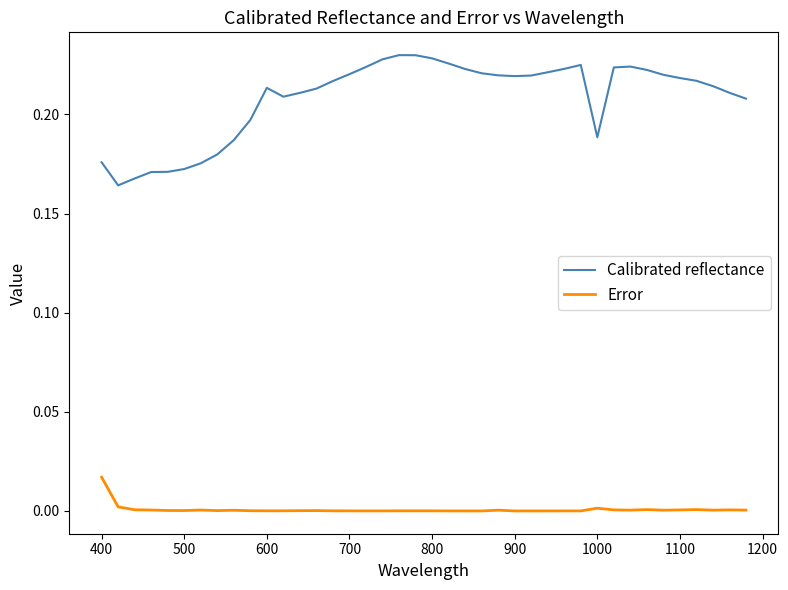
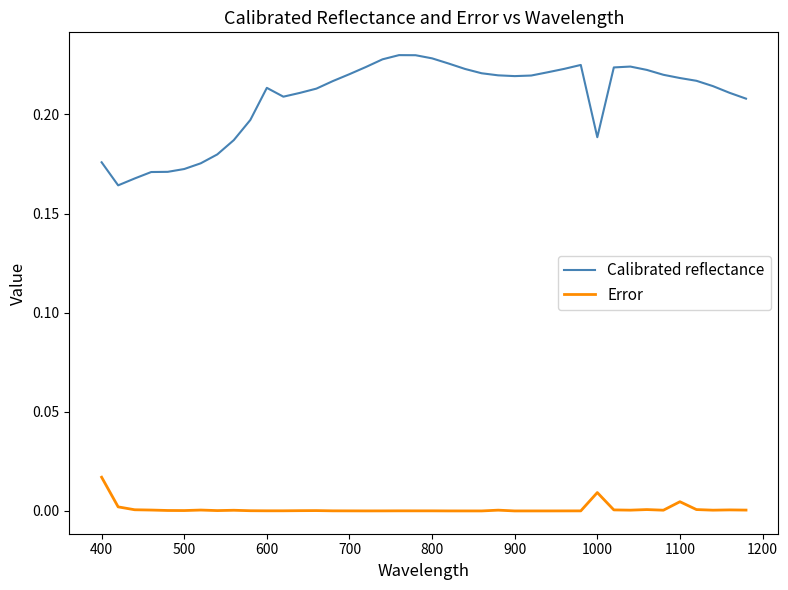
Error, 1000: 0.001 -> 0.009
Error, 1100: 0.001 -> 0.005
